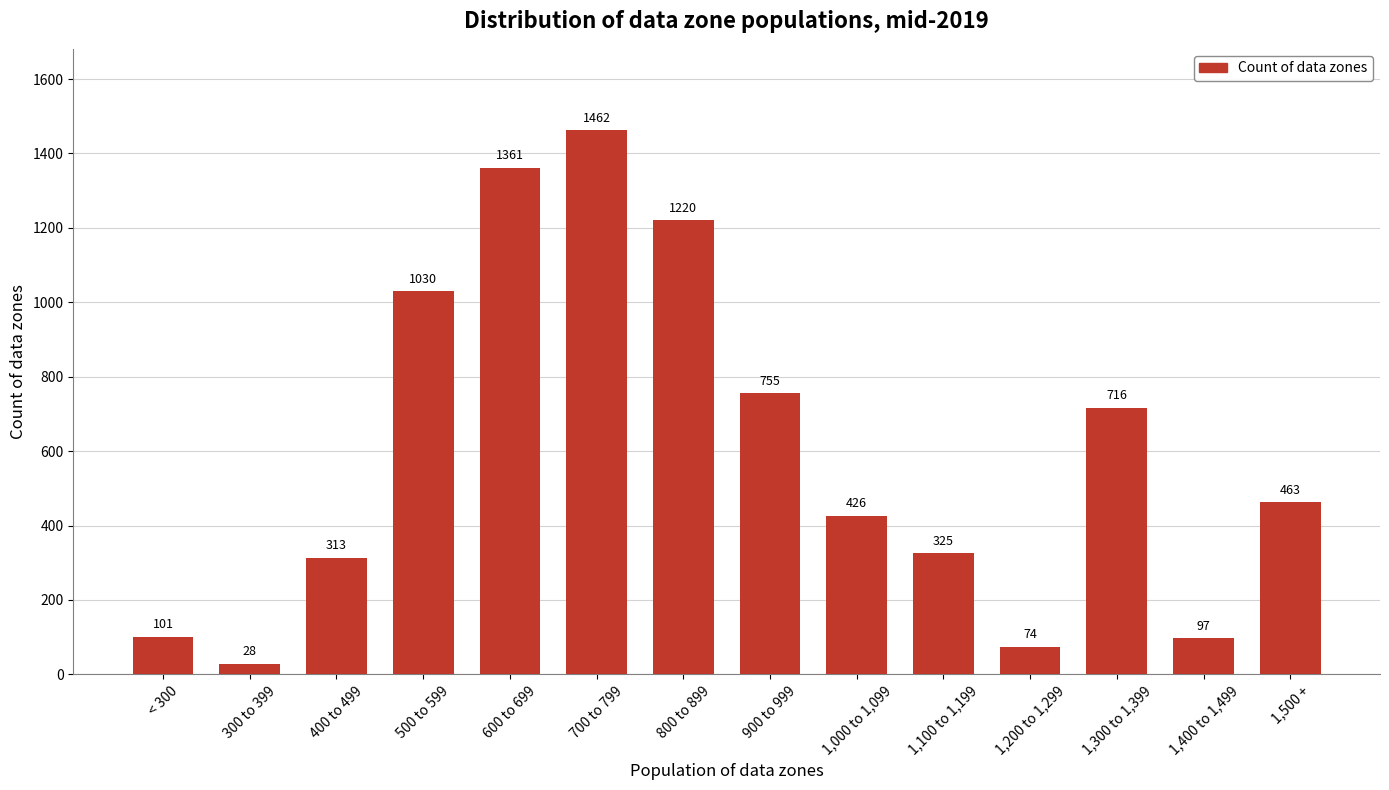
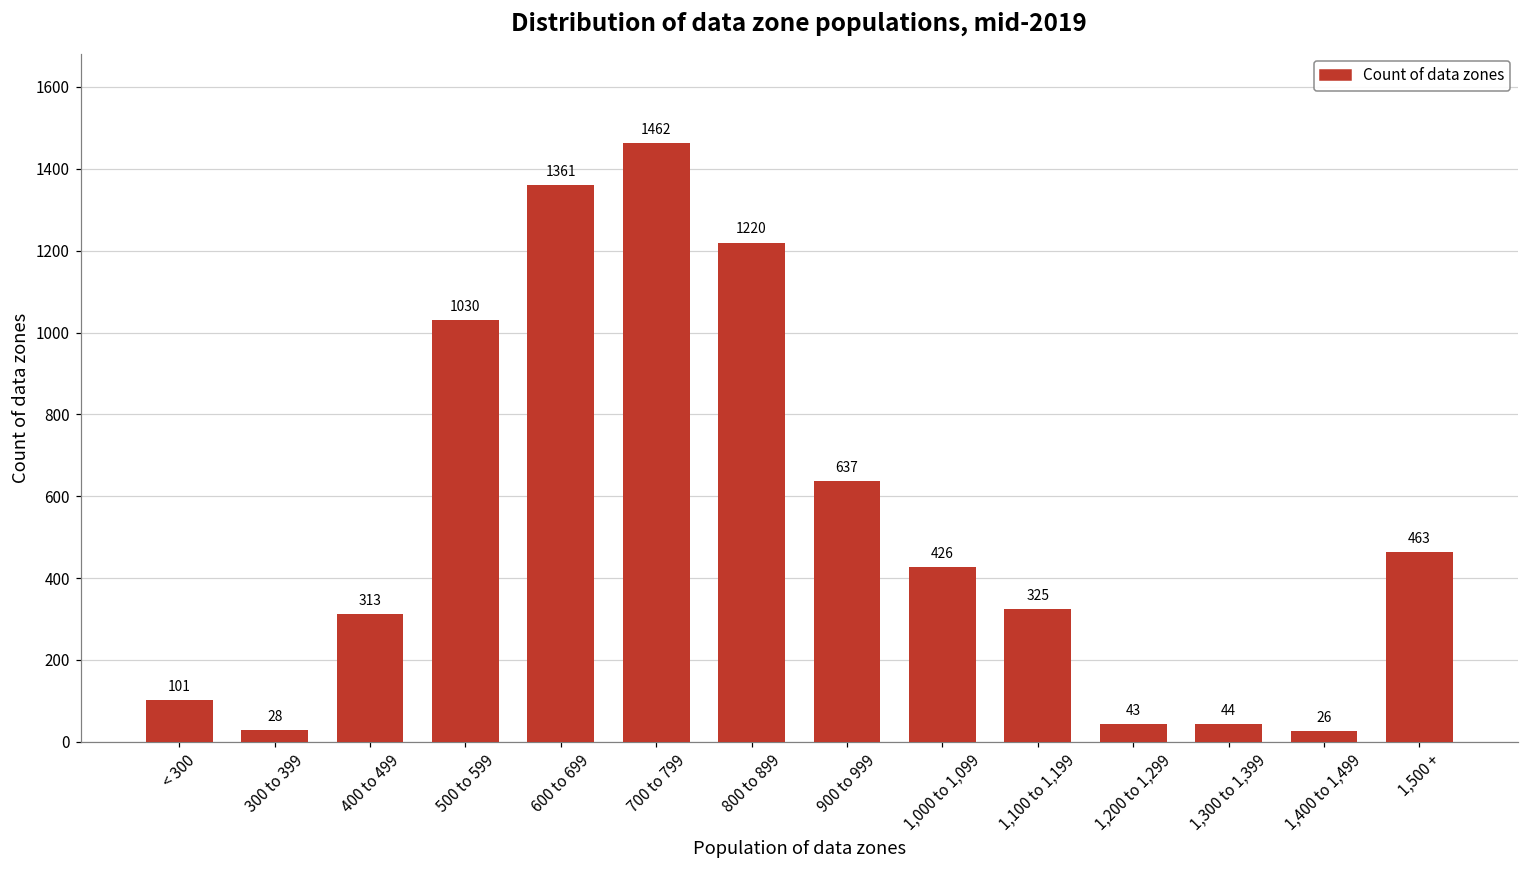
900 to 999: 755 -> 637
1,200 to 1,299: 74 -> 43
1,300 to 1,399: 716 -> 44
1,400 to 1,499: 97 -> 26
